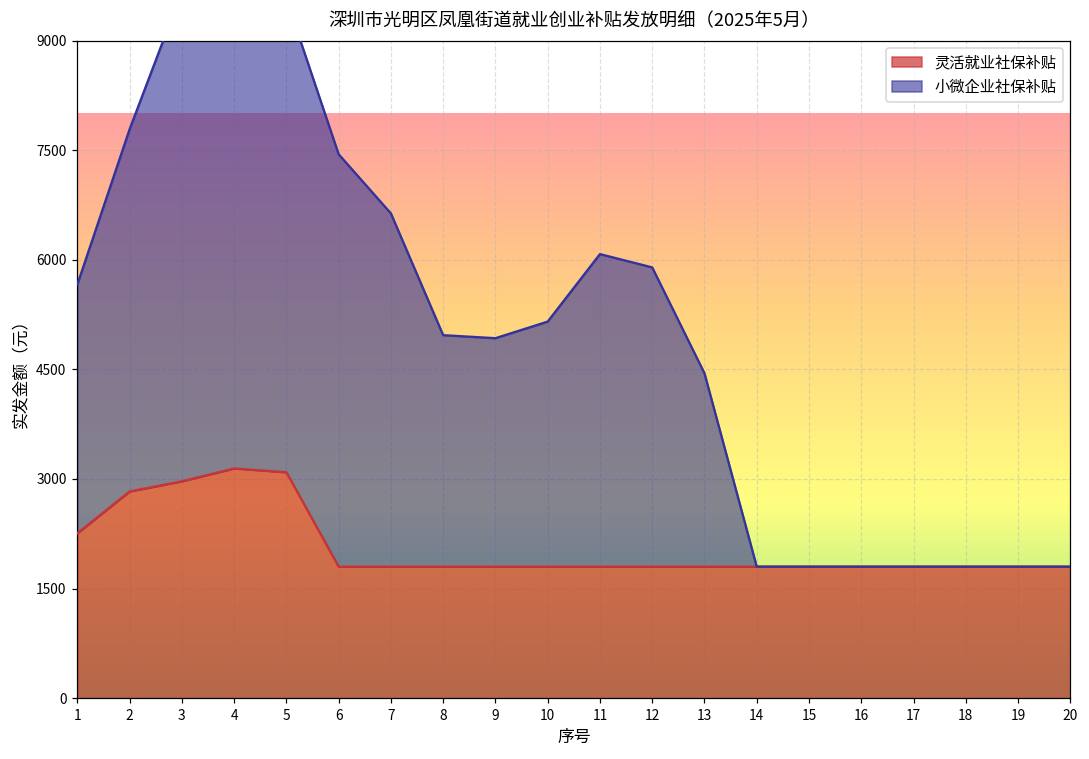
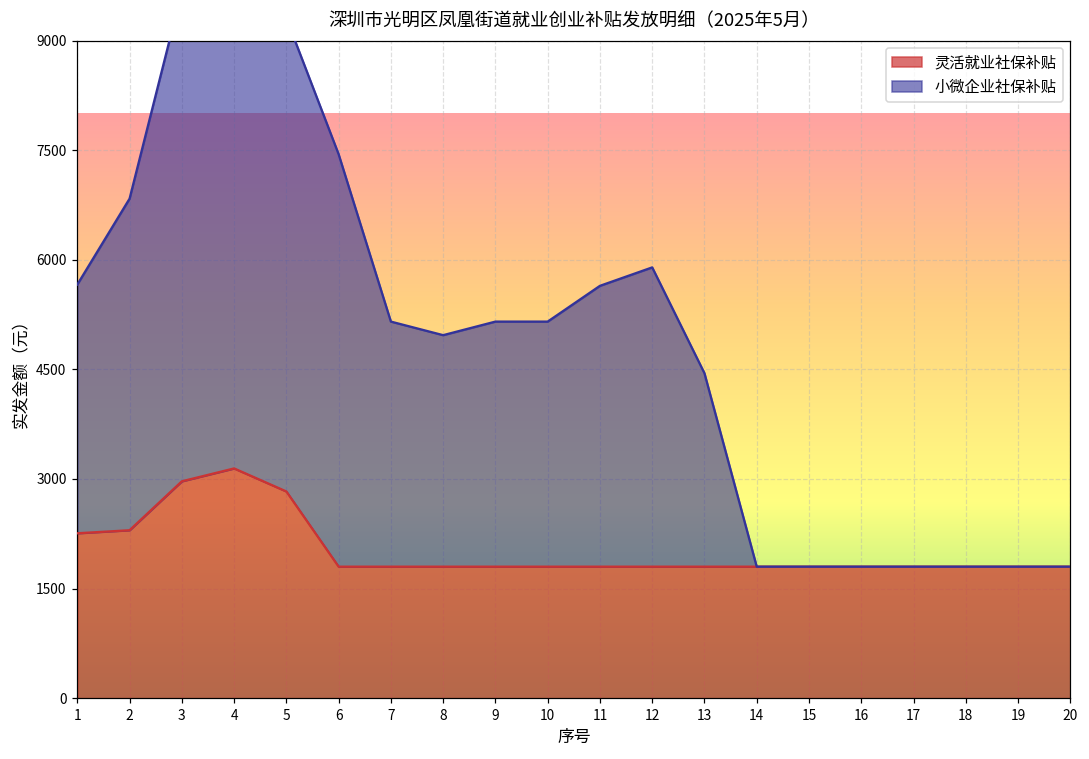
灵活就业社保补贴, 2: 2800 -> 2300
小微企业社保补贴, 2: 5000 -> 4500
灵活就业社保补贴, 5: 3100 -> 2800
小微企业社保补贴, 7: 4800 -> 3400
小微企业社保补贴, 9: 3100 -> 3400
小微企业社保补贴, 11: 4300 -> 3800
